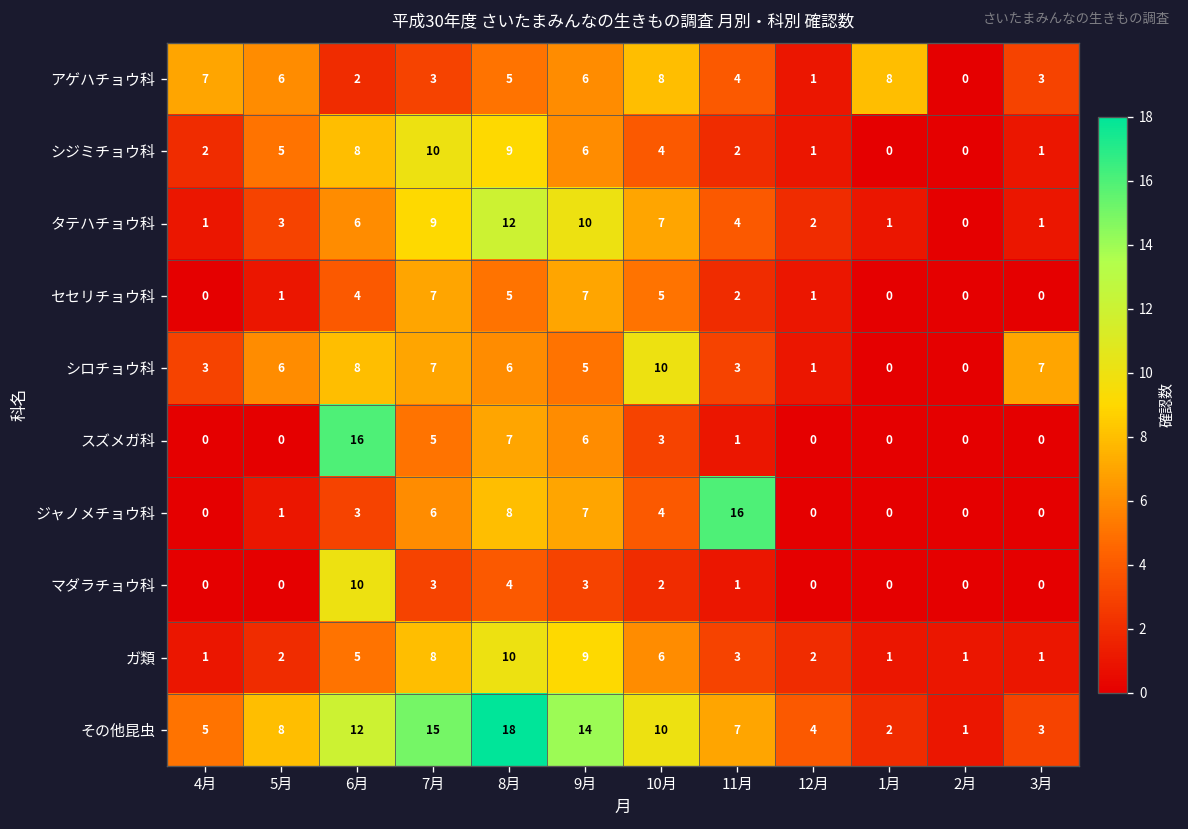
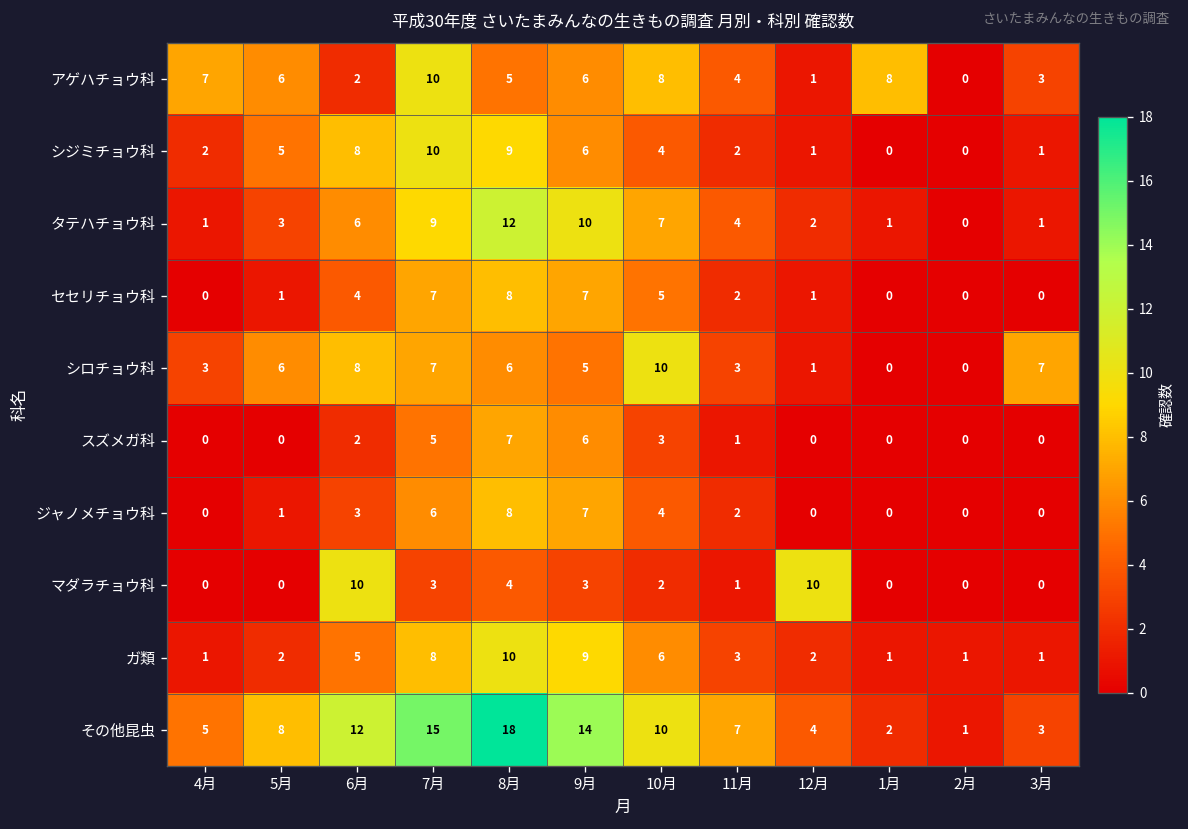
アゲハチョウ科, 7月: 3 -> 10
セセリチョウ科, 8月: 5 -> 8
スズメガ科, 6月: 16 -> 2
ジャノメチョウ科, 11月: 16 -> 2
マダラチョウ科, 12月: 0 -> 10
